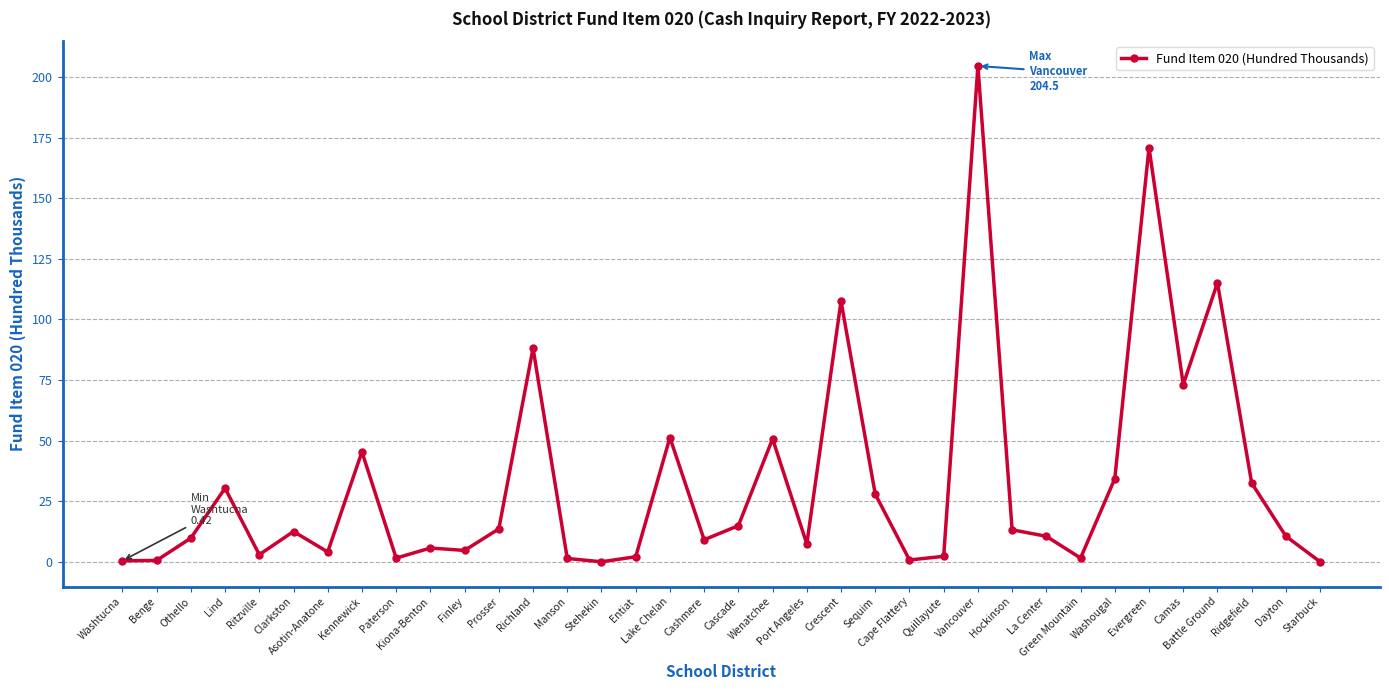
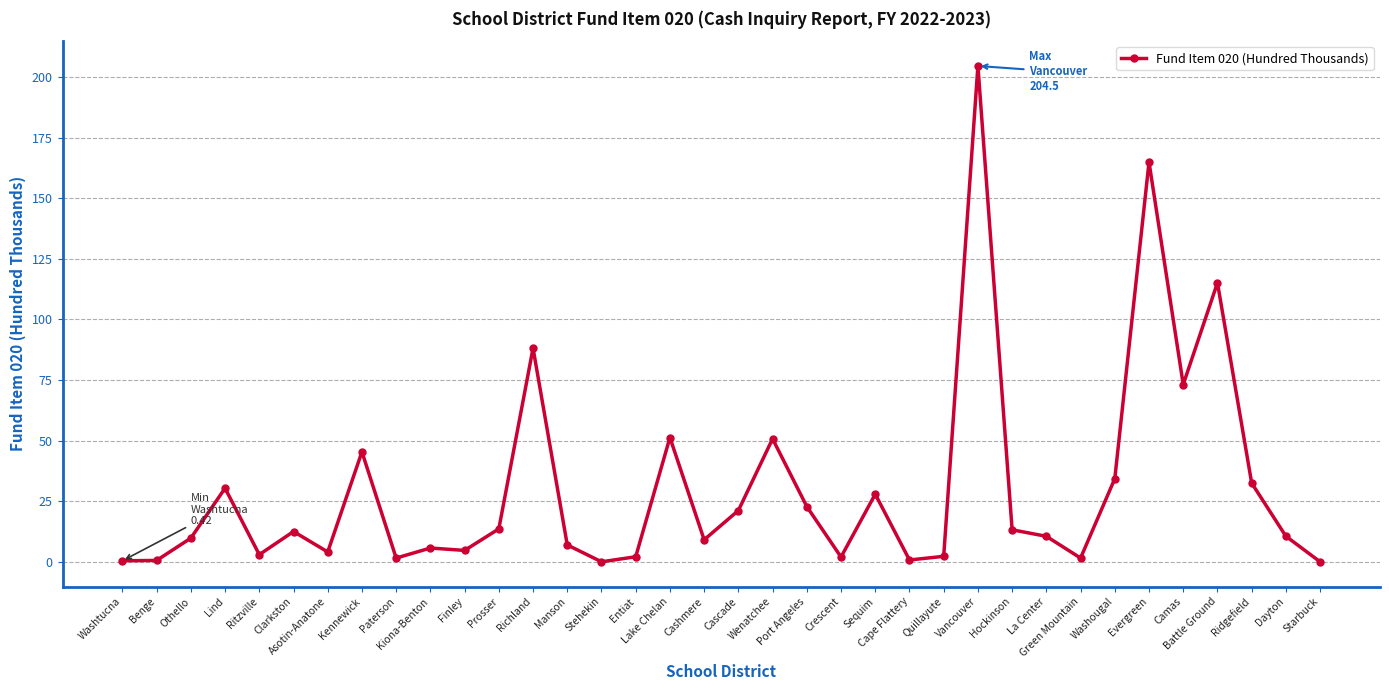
Manson: 1 -> 7
Cascade: 15 -> 21
Port Angeles: 7 -> 23
Crescent: 108 -> 2
Evergreen: 171 -> 165
